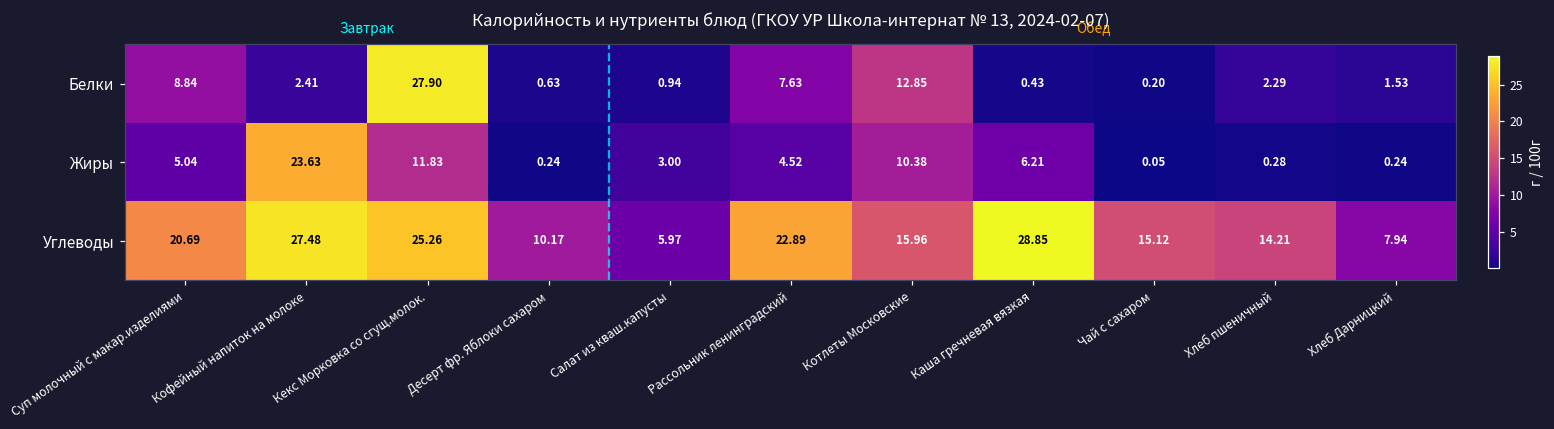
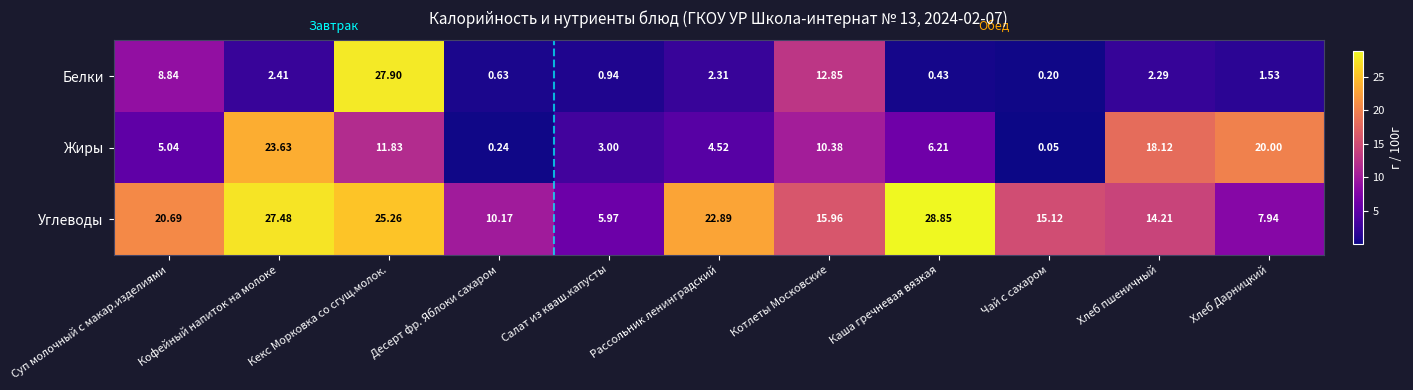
Белки, Рассольник ленинградский: 7.63 -> 2.31
Жиры, Хлеб пшеничный: 0.28 -> 18.12
Жиры, Хлеб Дарницкий: 0.24 -> 20.00
